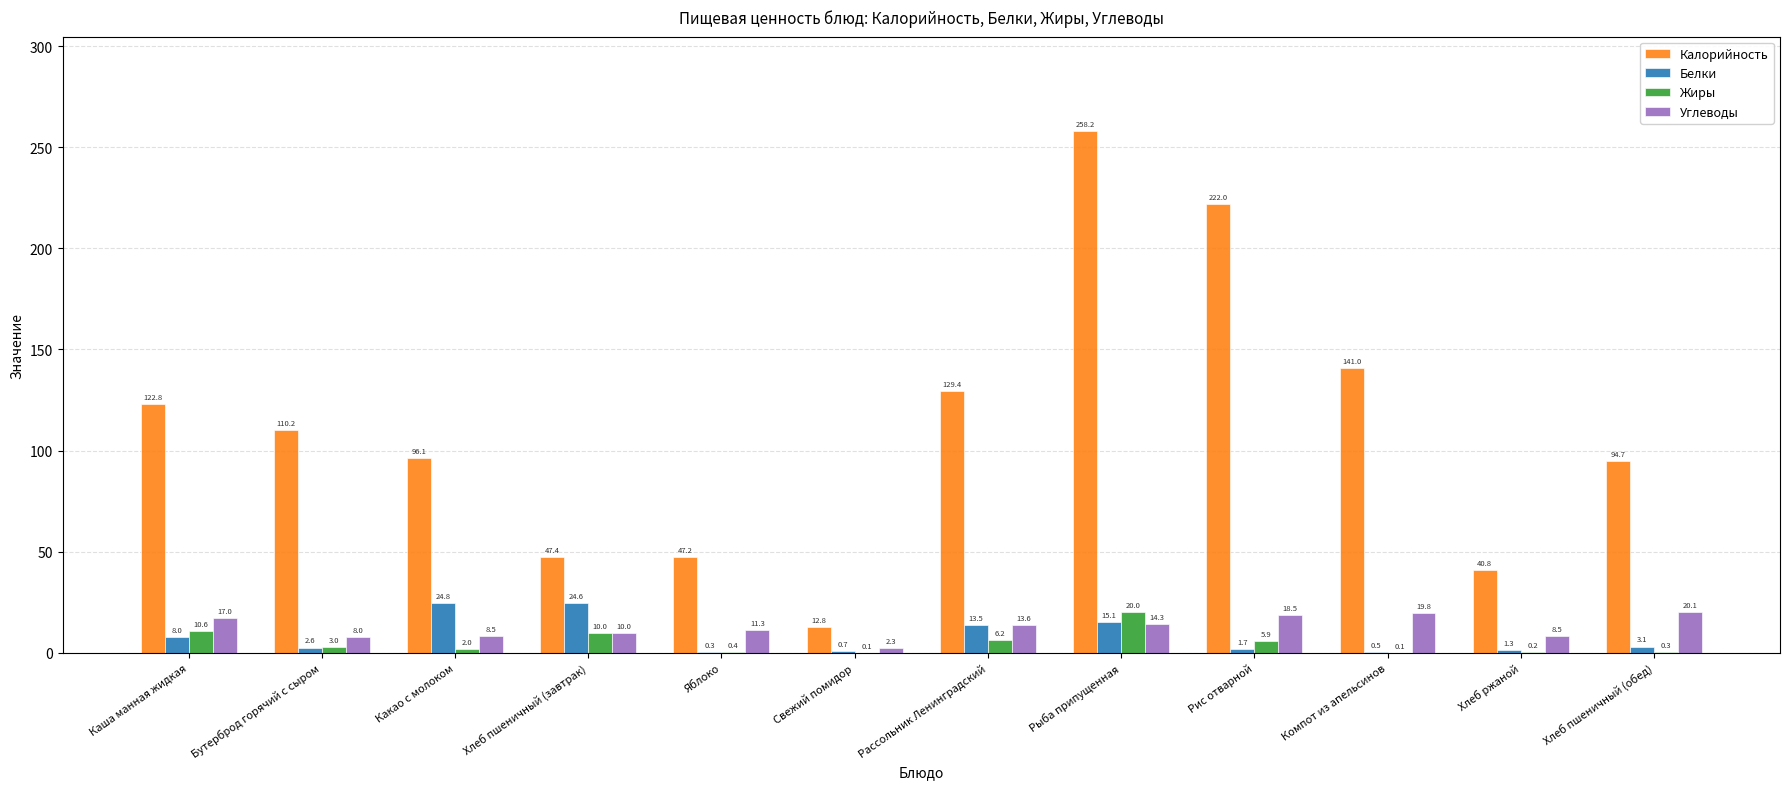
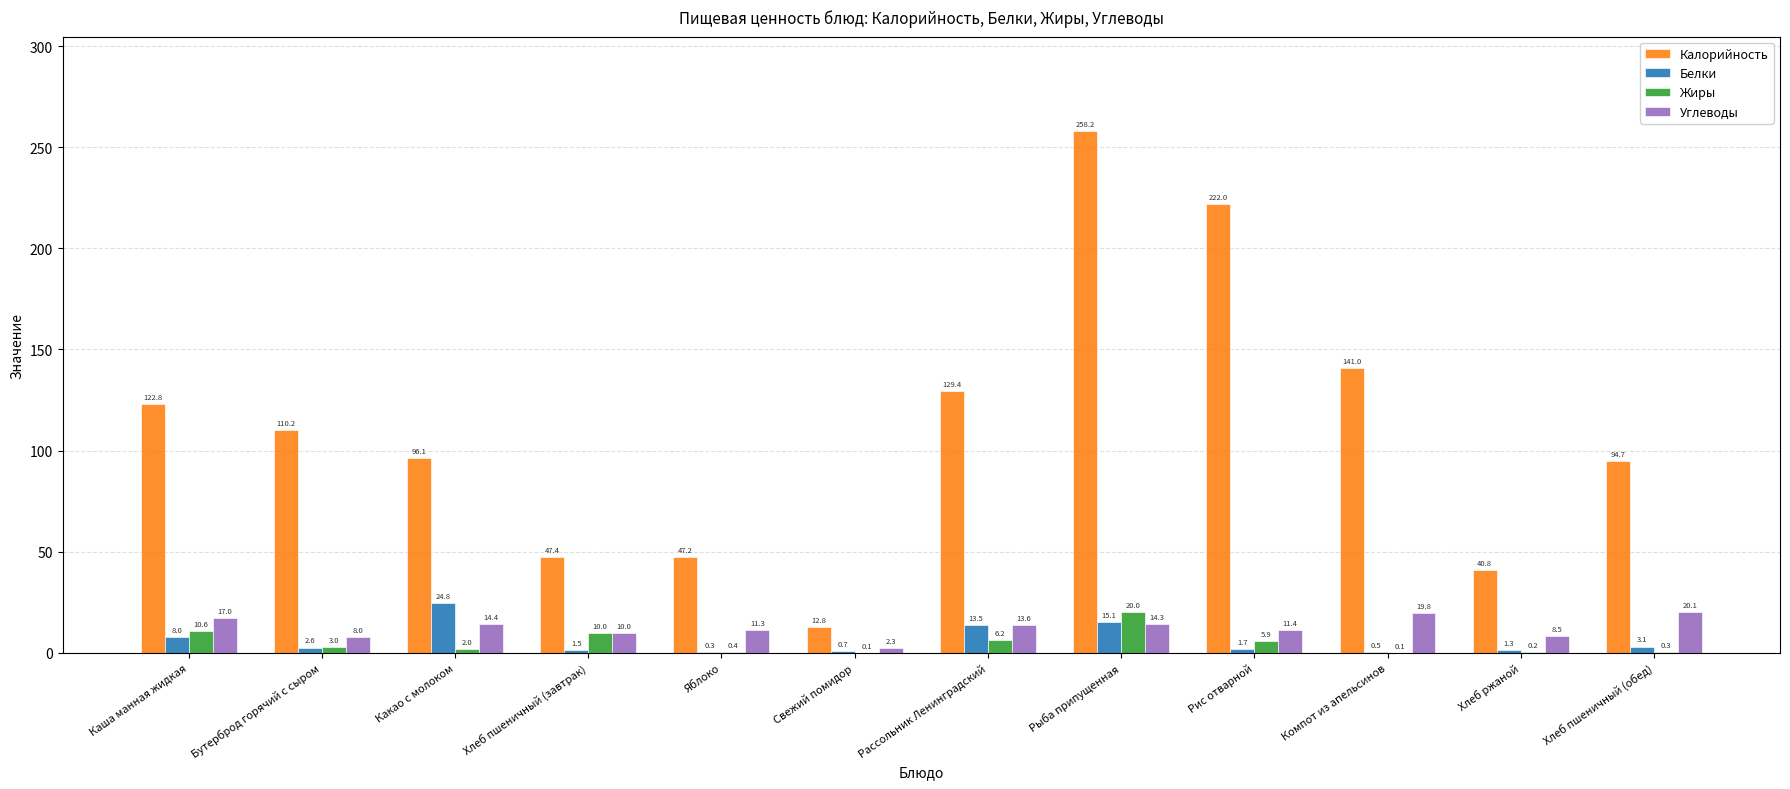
Углеводы, Какао с молоком: 8.5 -> 14.4
Белки, Хлеб пшеничный (завтрак): 24.6 -> 1.5
Углеводы, Рис отварной: 18.5 -> 11.4
